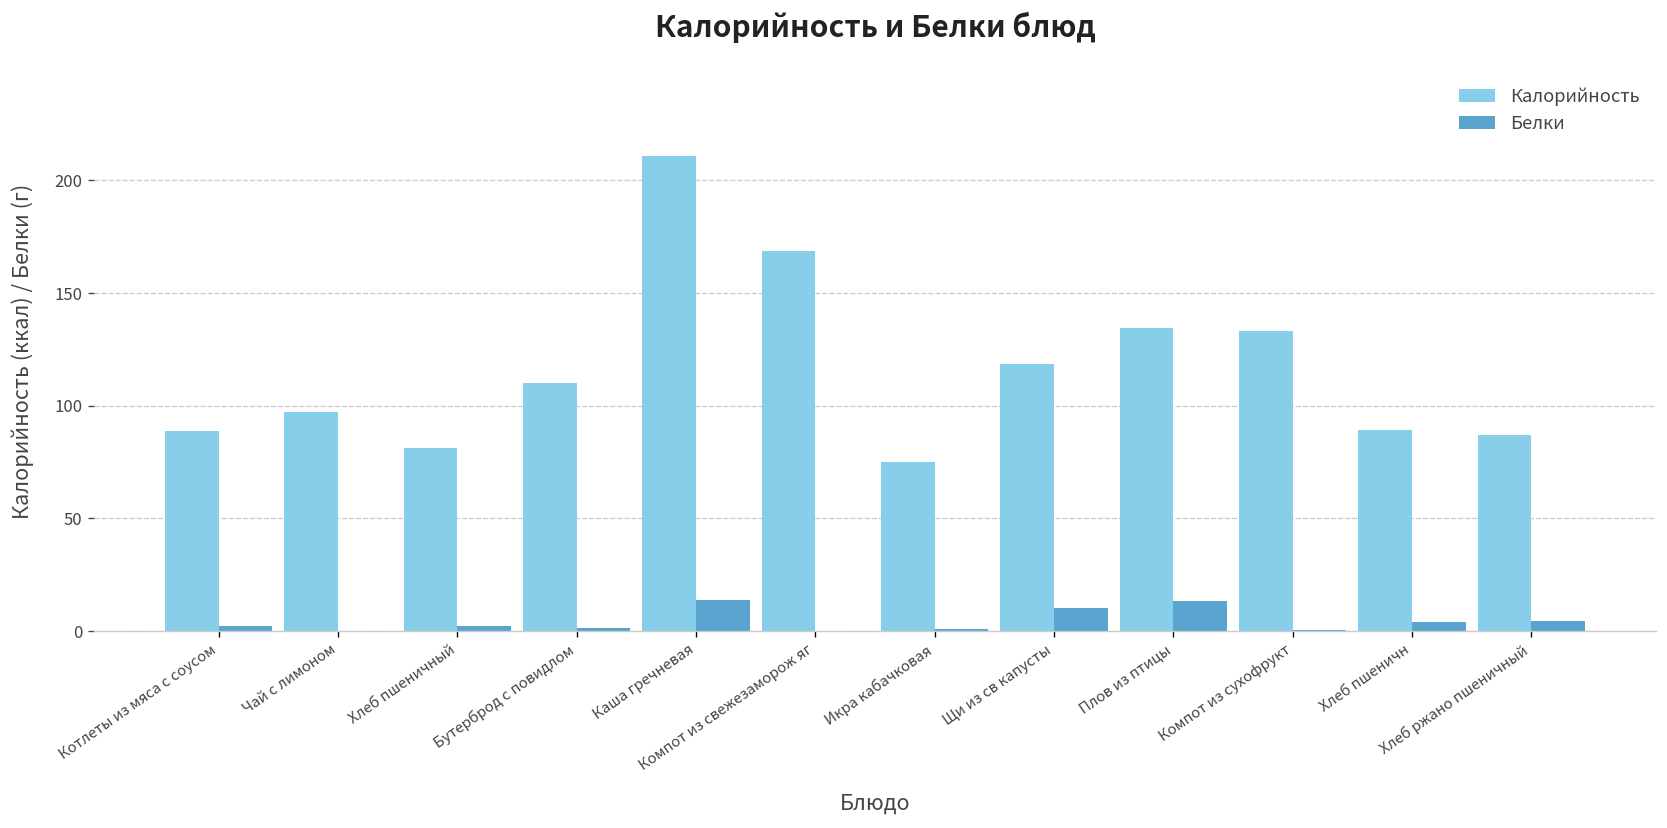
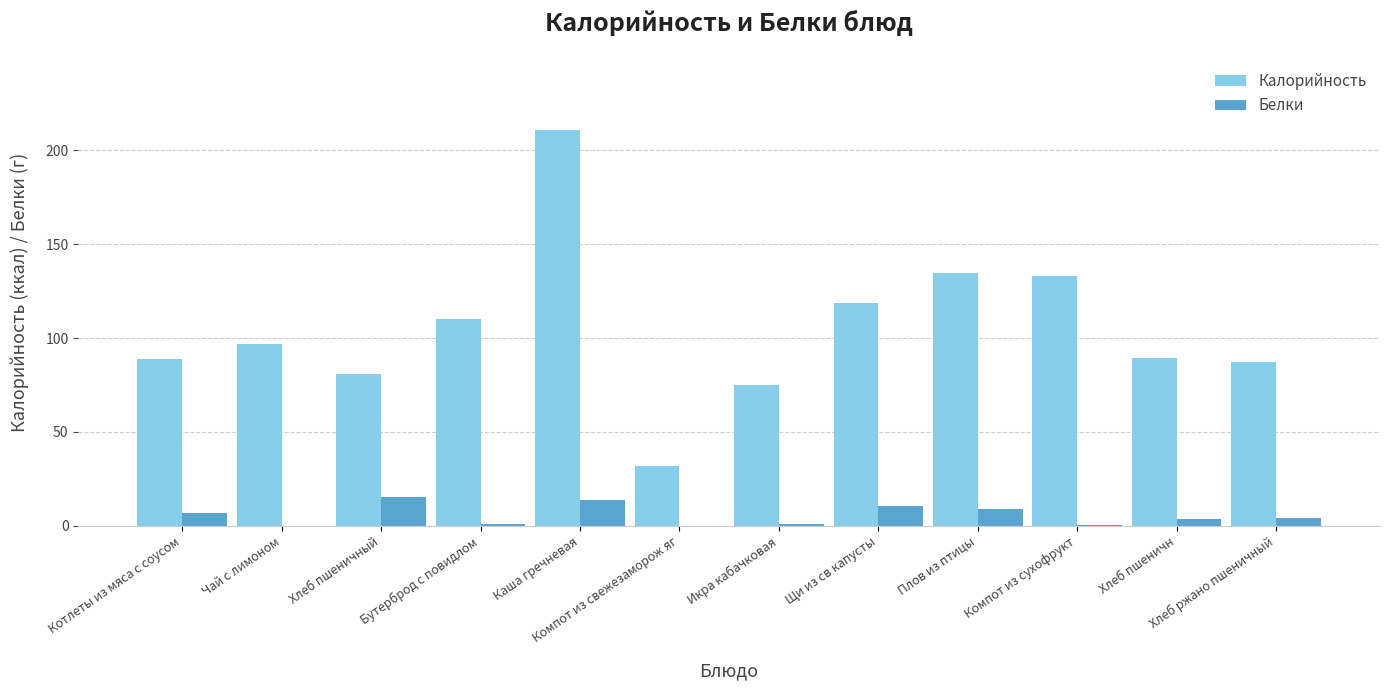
Белки, Котлеты из мяса с соусом: 2 -> 7
Белки, Хлеб пшеничный: 2 -> 16
Калорийность, Компот из свежезаморож яг: 169 -> 32
Белки, Плов из птицы: 13 -> 9
